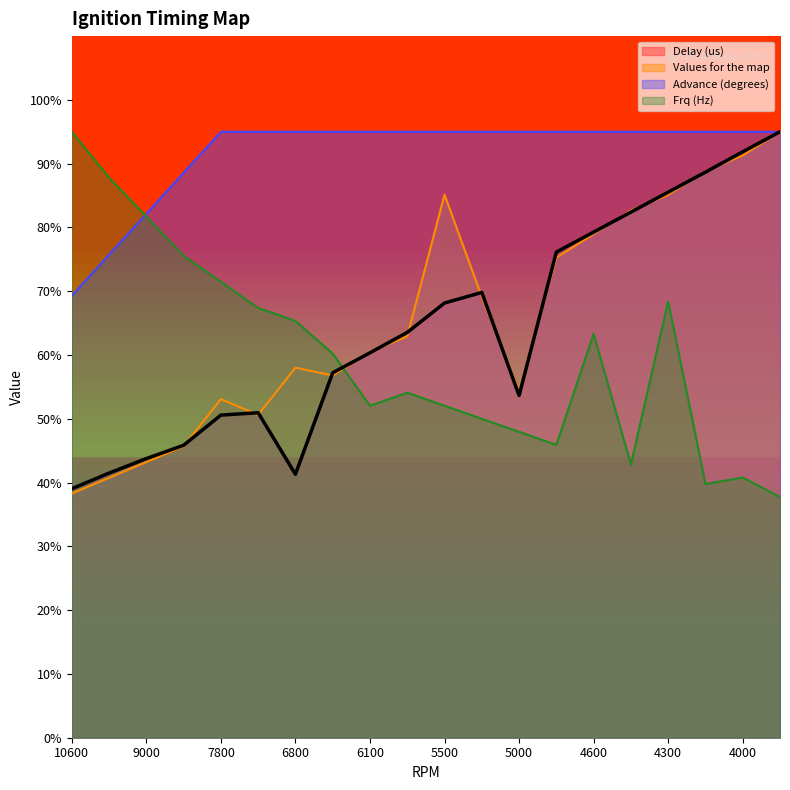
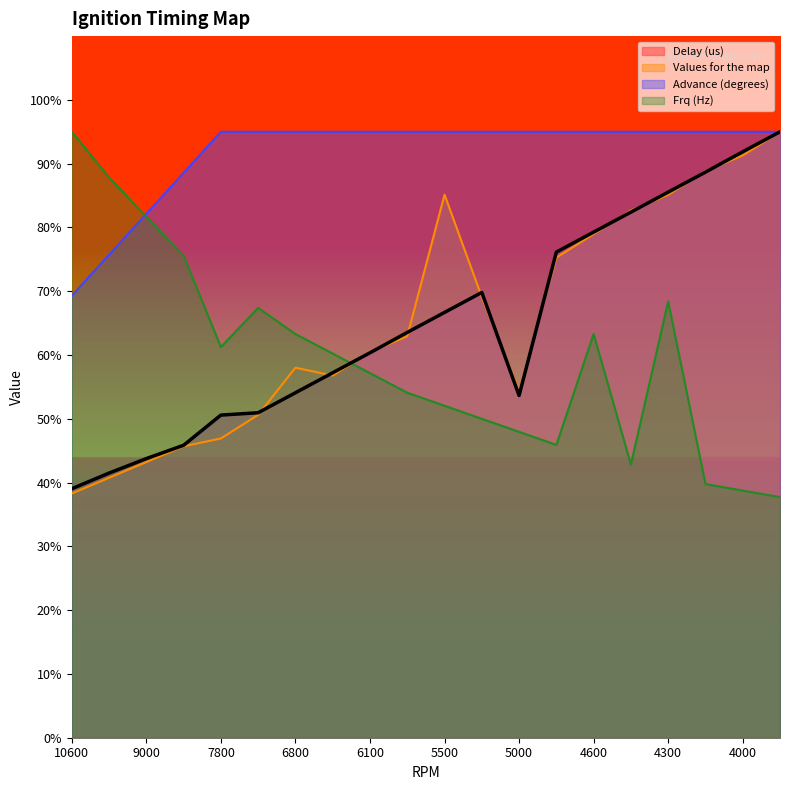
Values for the map, 7800: 53% -> 47%
Frq (Hz), 7800: 71% -> 61%
Delay (us), 6800: 41% -> 54%
Frq (Hz), 6800: 65% -> 63%
Frq (Hz), 6100: 52% -> 57%
Delay (us), 5500: 68% -> 67%
Frq (Hz), 4000: 41% -> 39%
